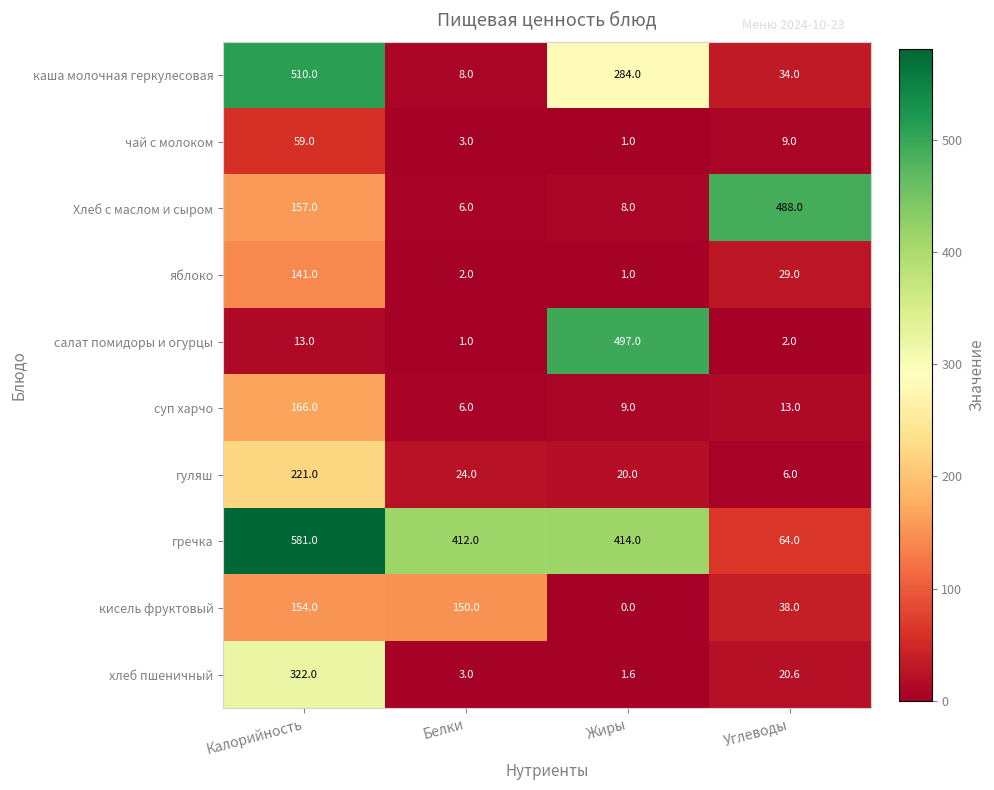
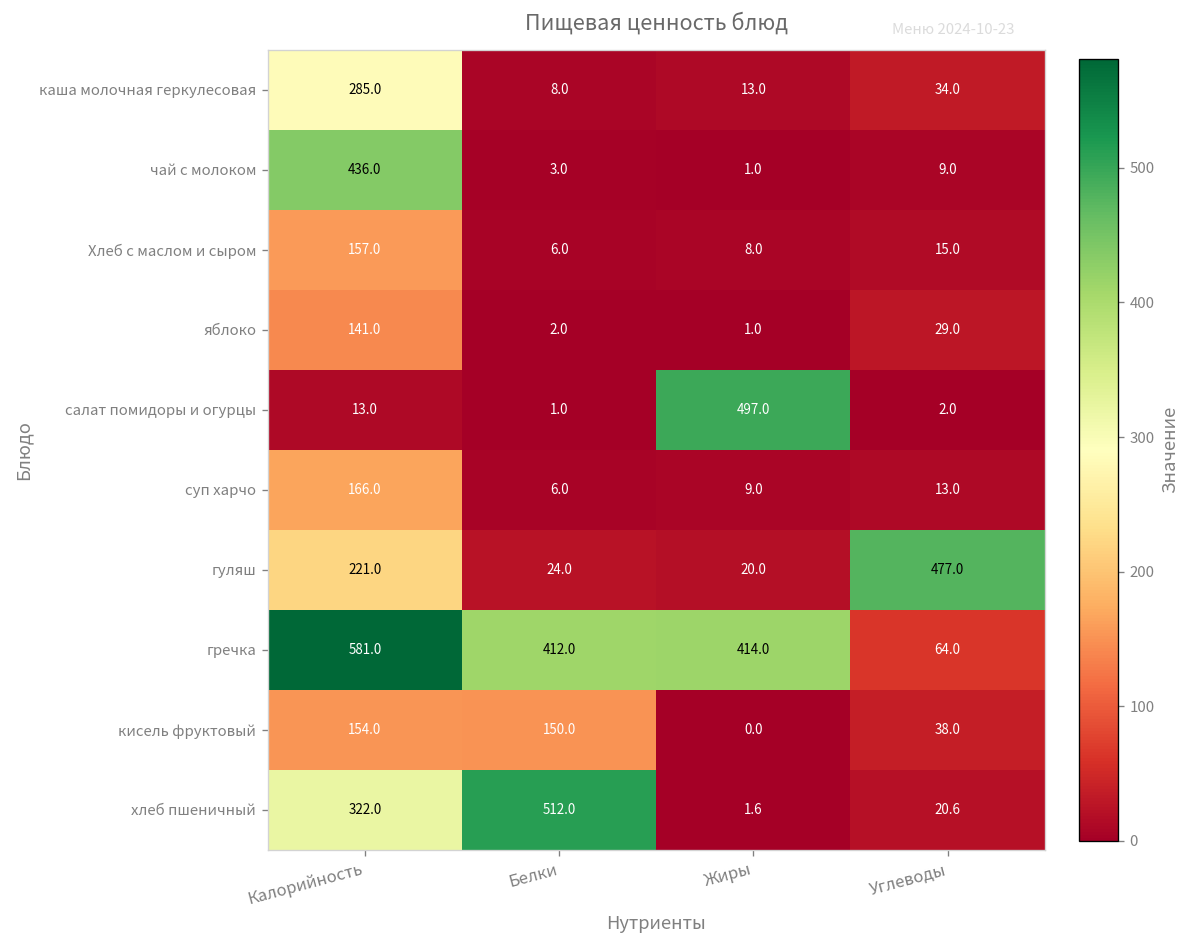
каша молочная геркулесовая, Калорийность: 510.0 -> 285.0
каша молочная геркулесовая, Жиры: 284.0 -> 13.0
чай с молоком, Калорийность: 59.0 -> 436.0
Хлеб с маслом и сыром, Углеводы: 488.0 -> 15.0
гуляш, Углеводы: 6.0 -> 477.0
хлеб пшеничный, Белки: 3.0 -> 512.0
